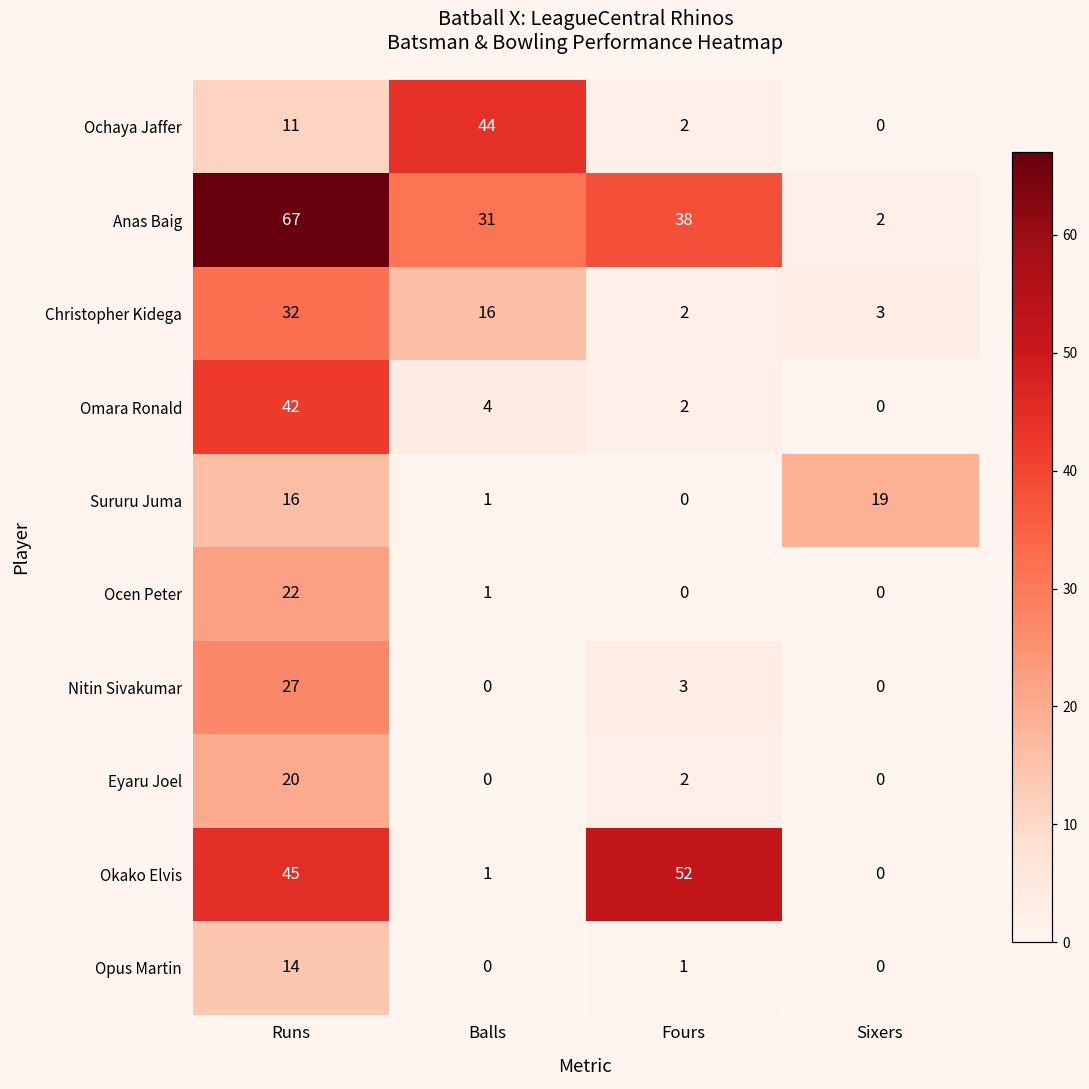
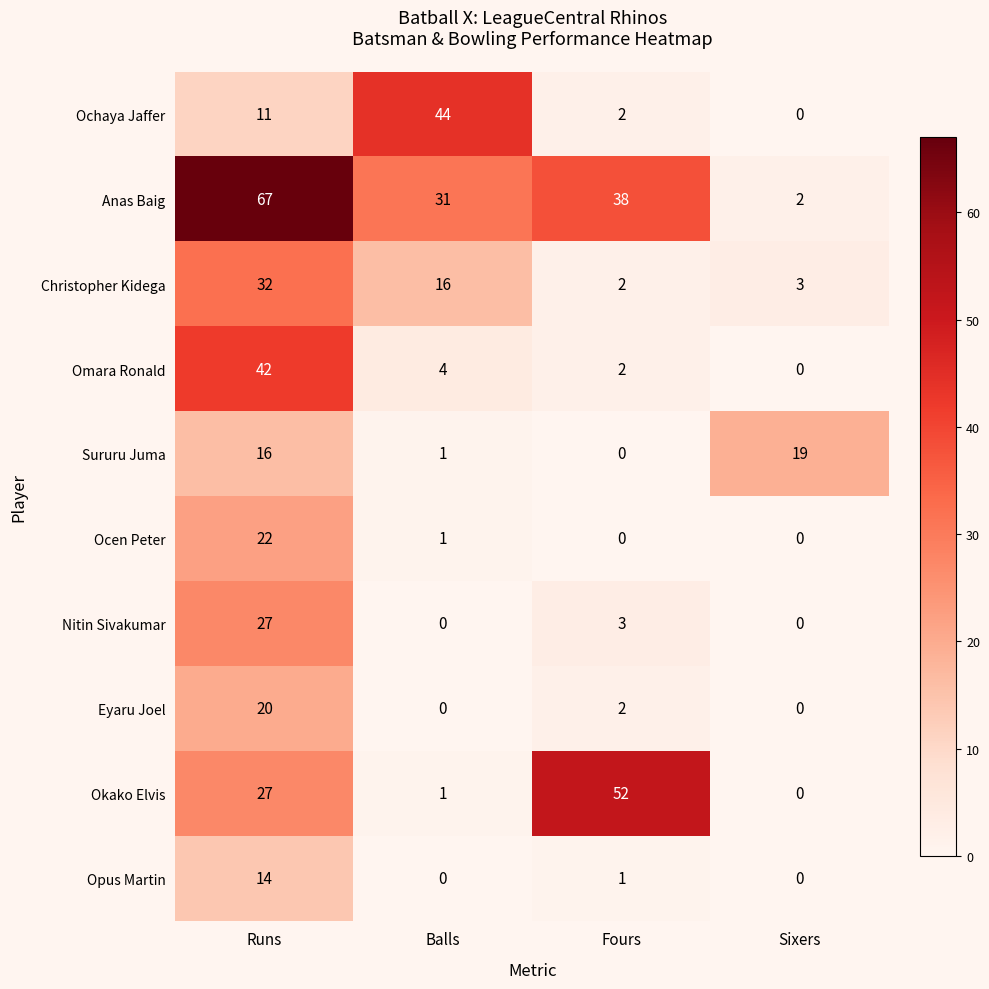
Okako Elvis, Runs: 45 -> 27
